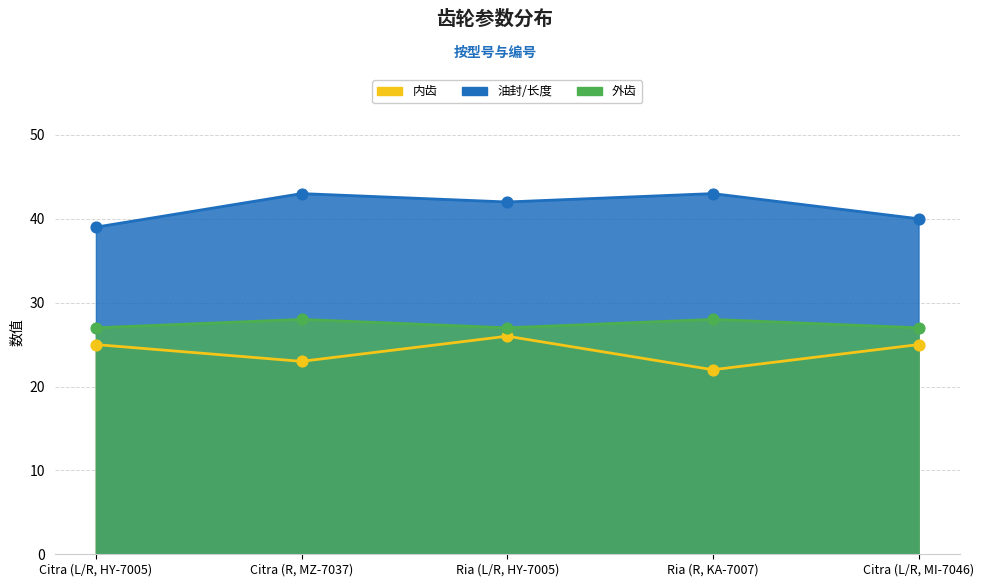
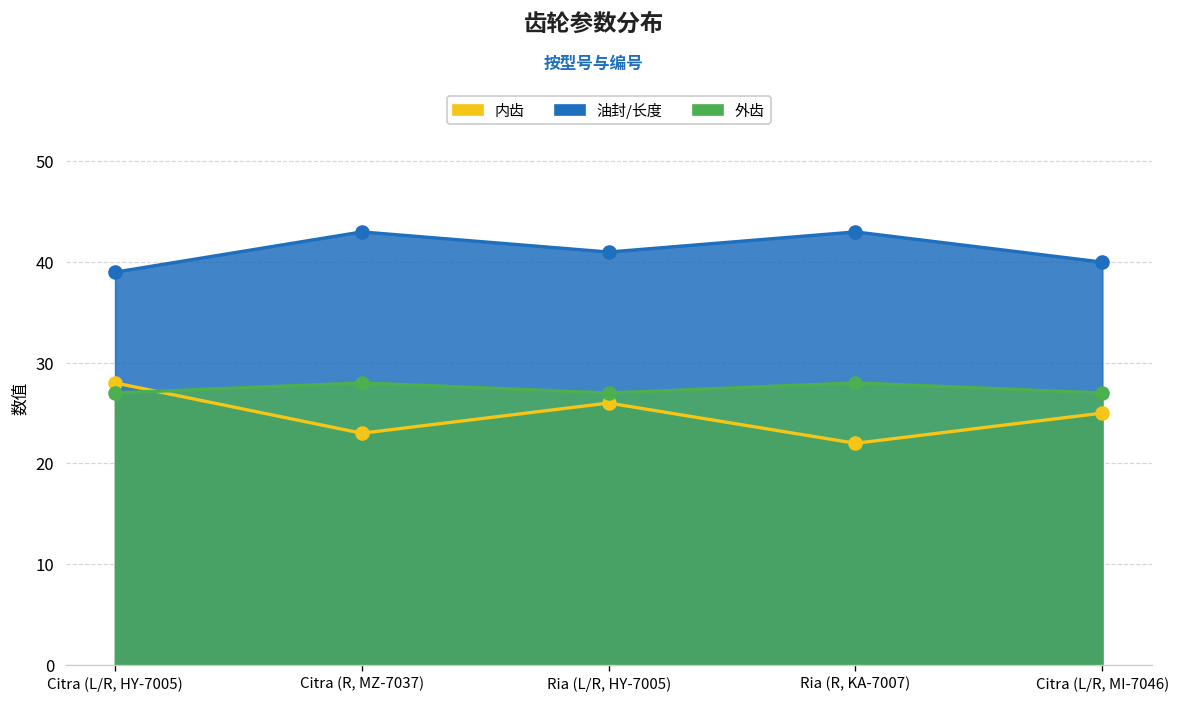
内齿, Citra (L/R, HY-7005): 25 -> 28
油封/长度, Ria (L/R, HY-7005): 42 -> 41
